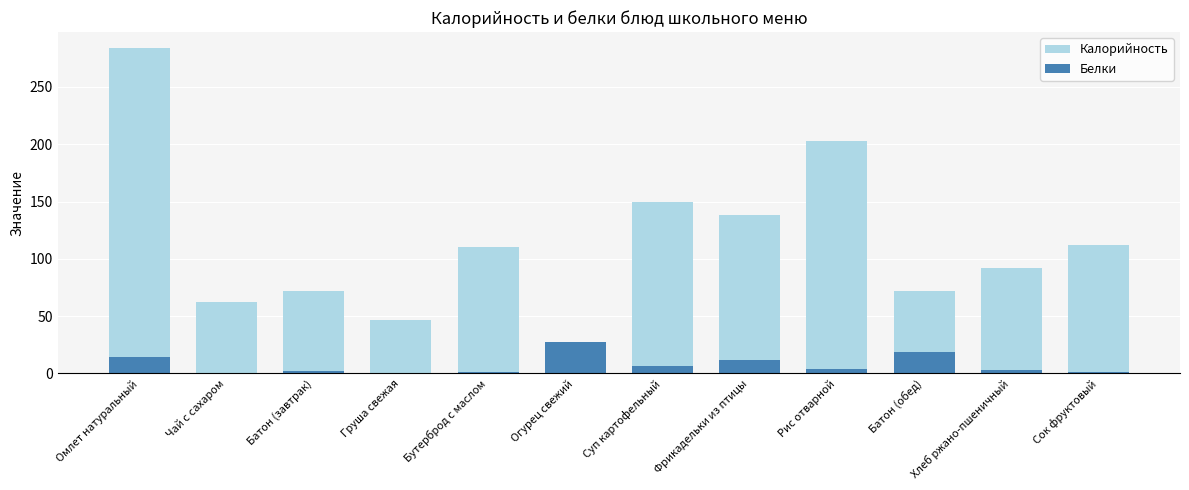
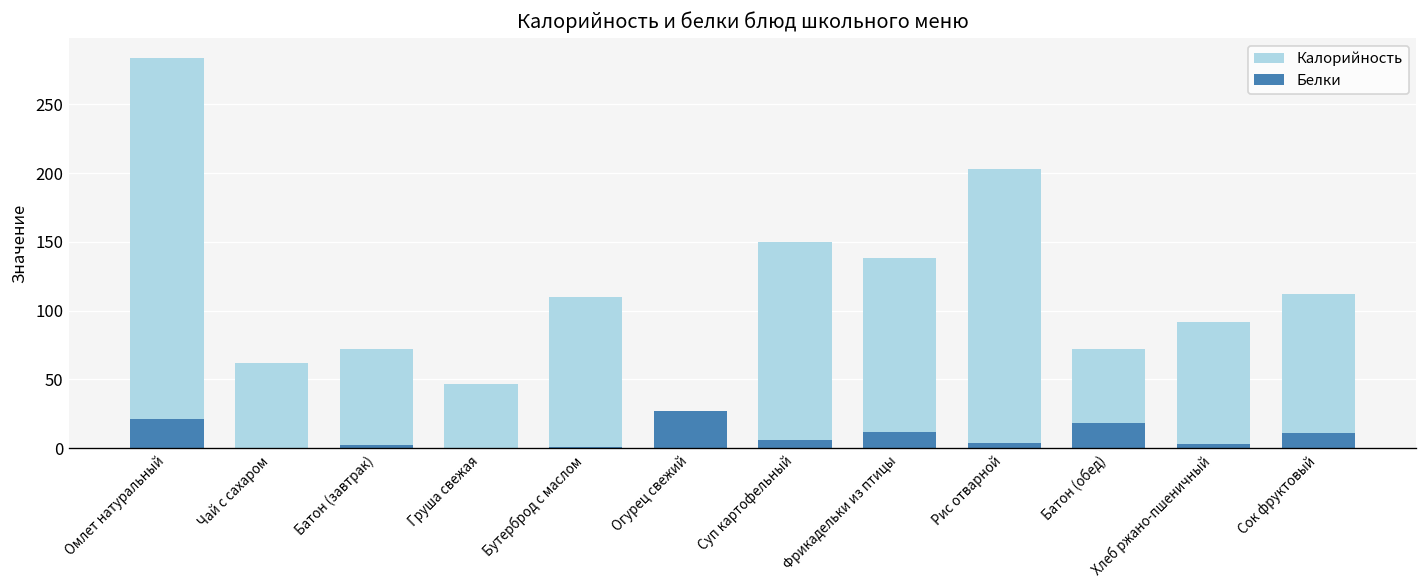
Белки, Омлет натуральный: 14 -> 22
Белки, Сок фруктовый: 1 -> 11
